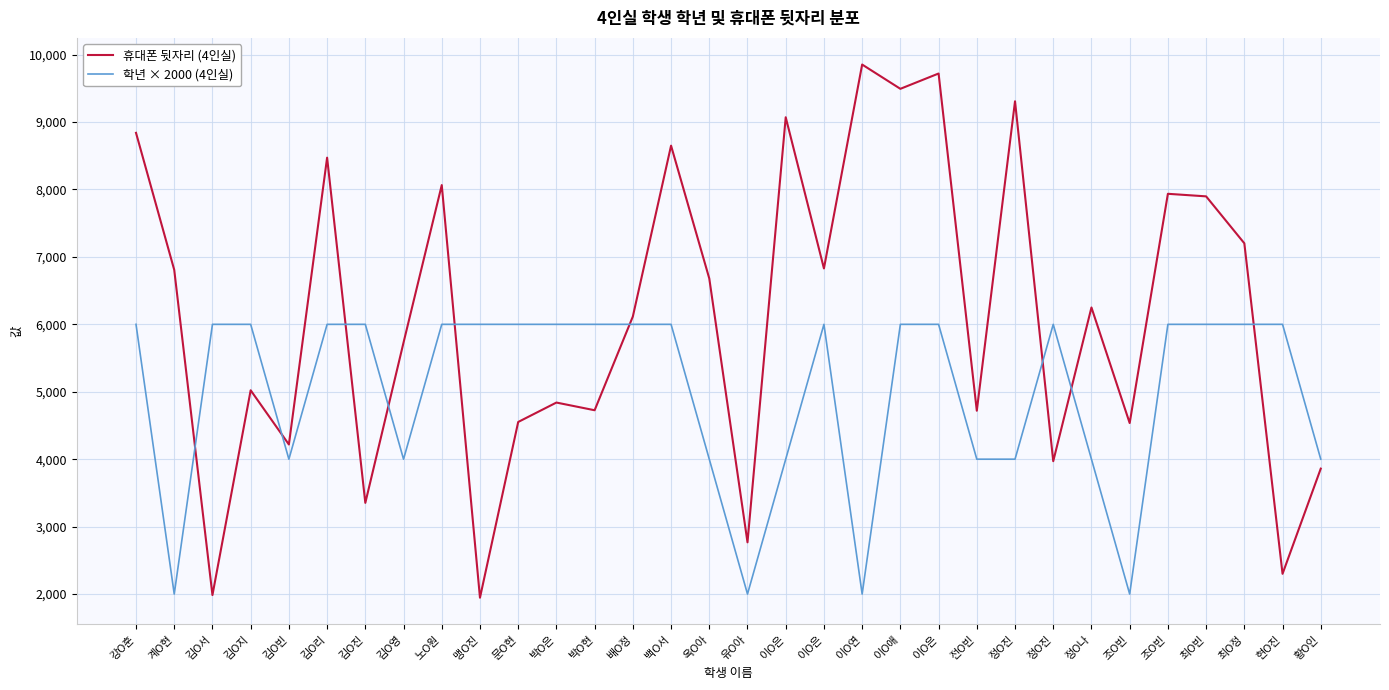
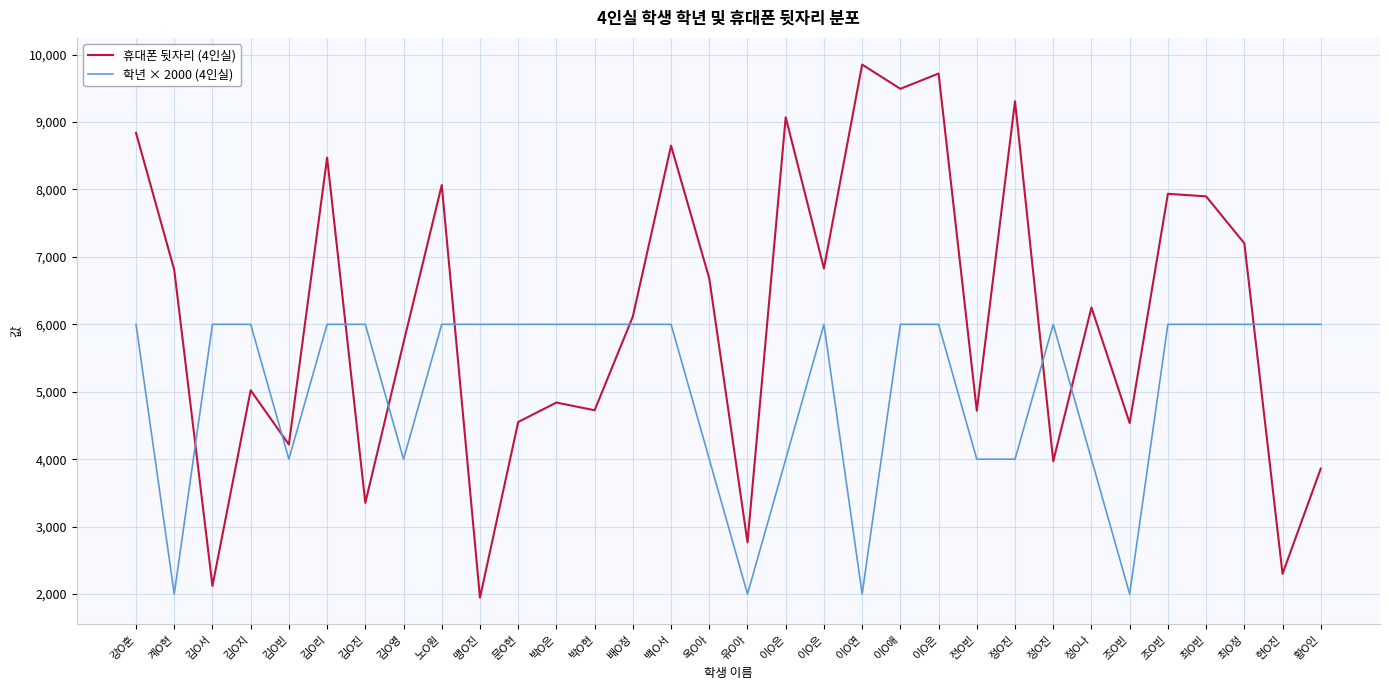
휴대폰 뒷자리 (4인실), 김O서: 2,000 -> 2,100
학년 × 2000 (4인실), 황O인: 4,000 -> 6,000
